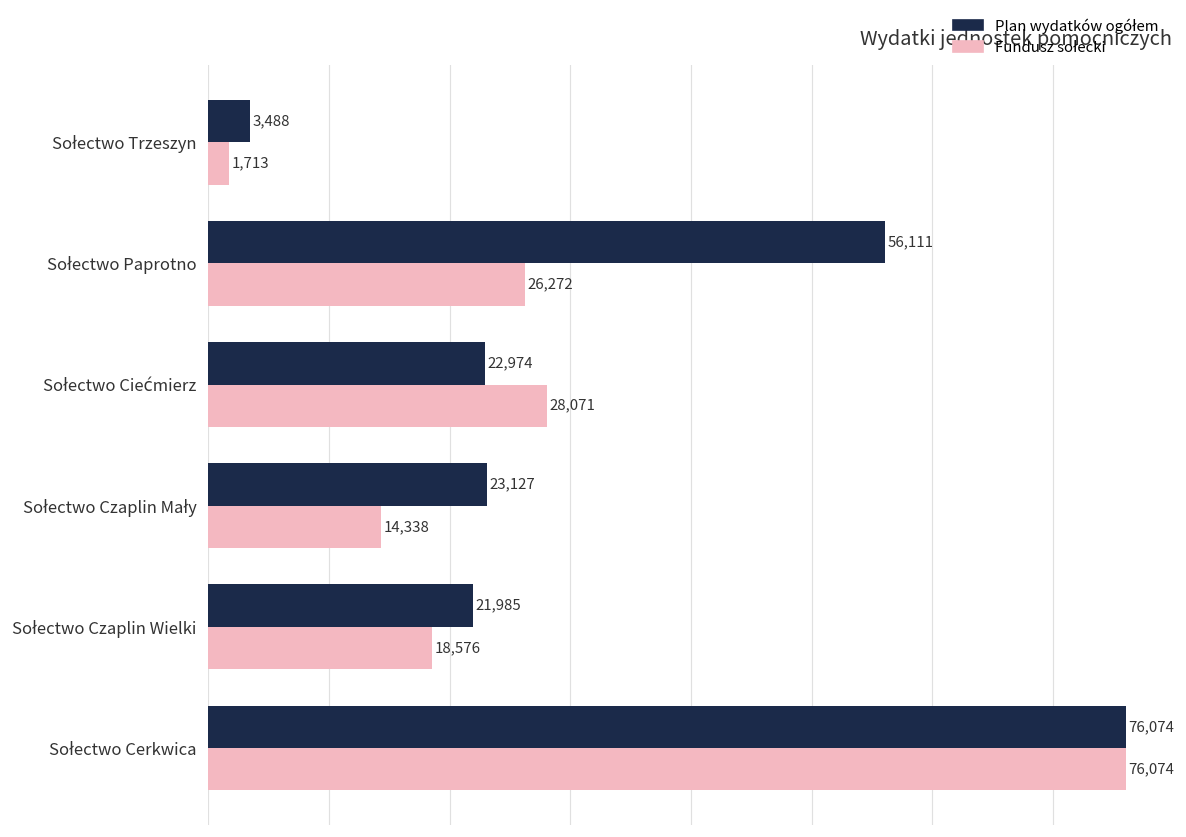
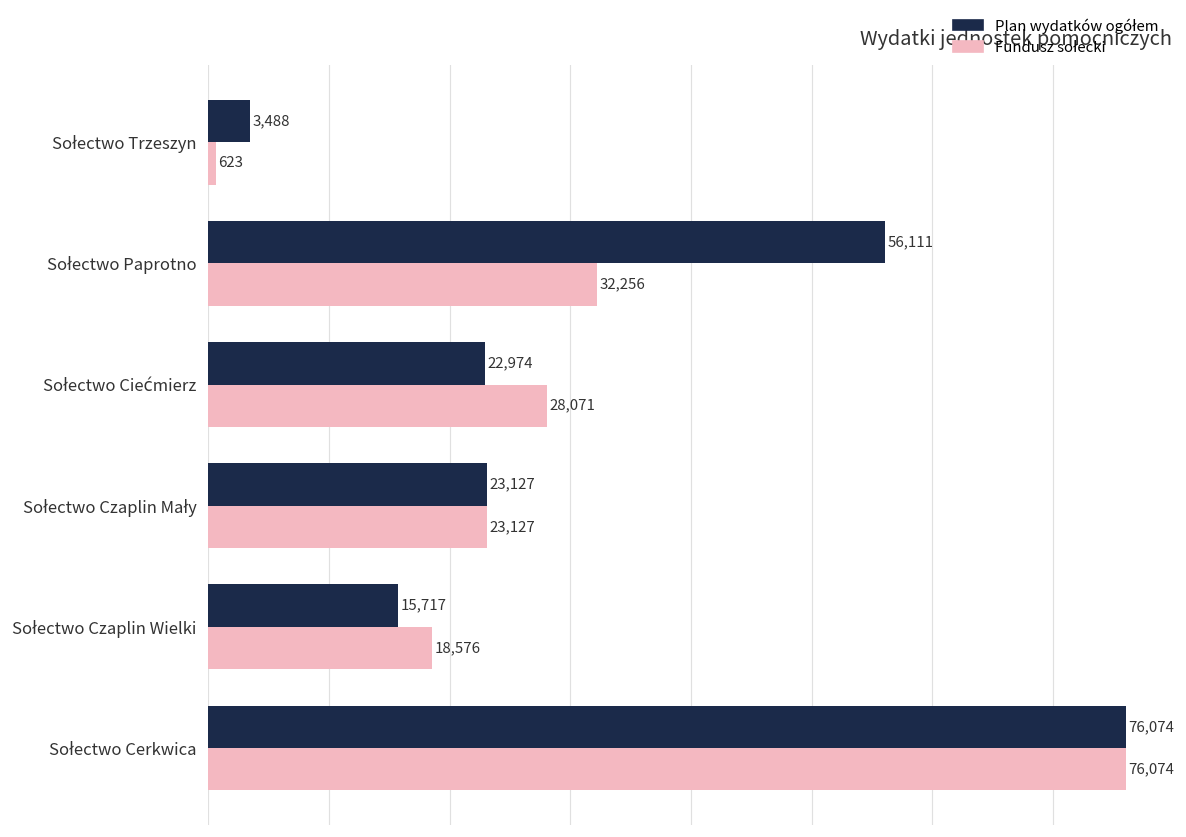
Fundusz sołecki, Sołectwo Trzeszyn: 1,713 -> 623
Fundusz sołecki, Sołectwo Paprotno: 26,272 -> 32,256
Fundusz sołecki, Sołectwo Czaplin Mały: 14,338 -> 23,127
Plan wydatków ogółem, Sołectwo Czaplin Wielki: 21,985 -> 15,717
